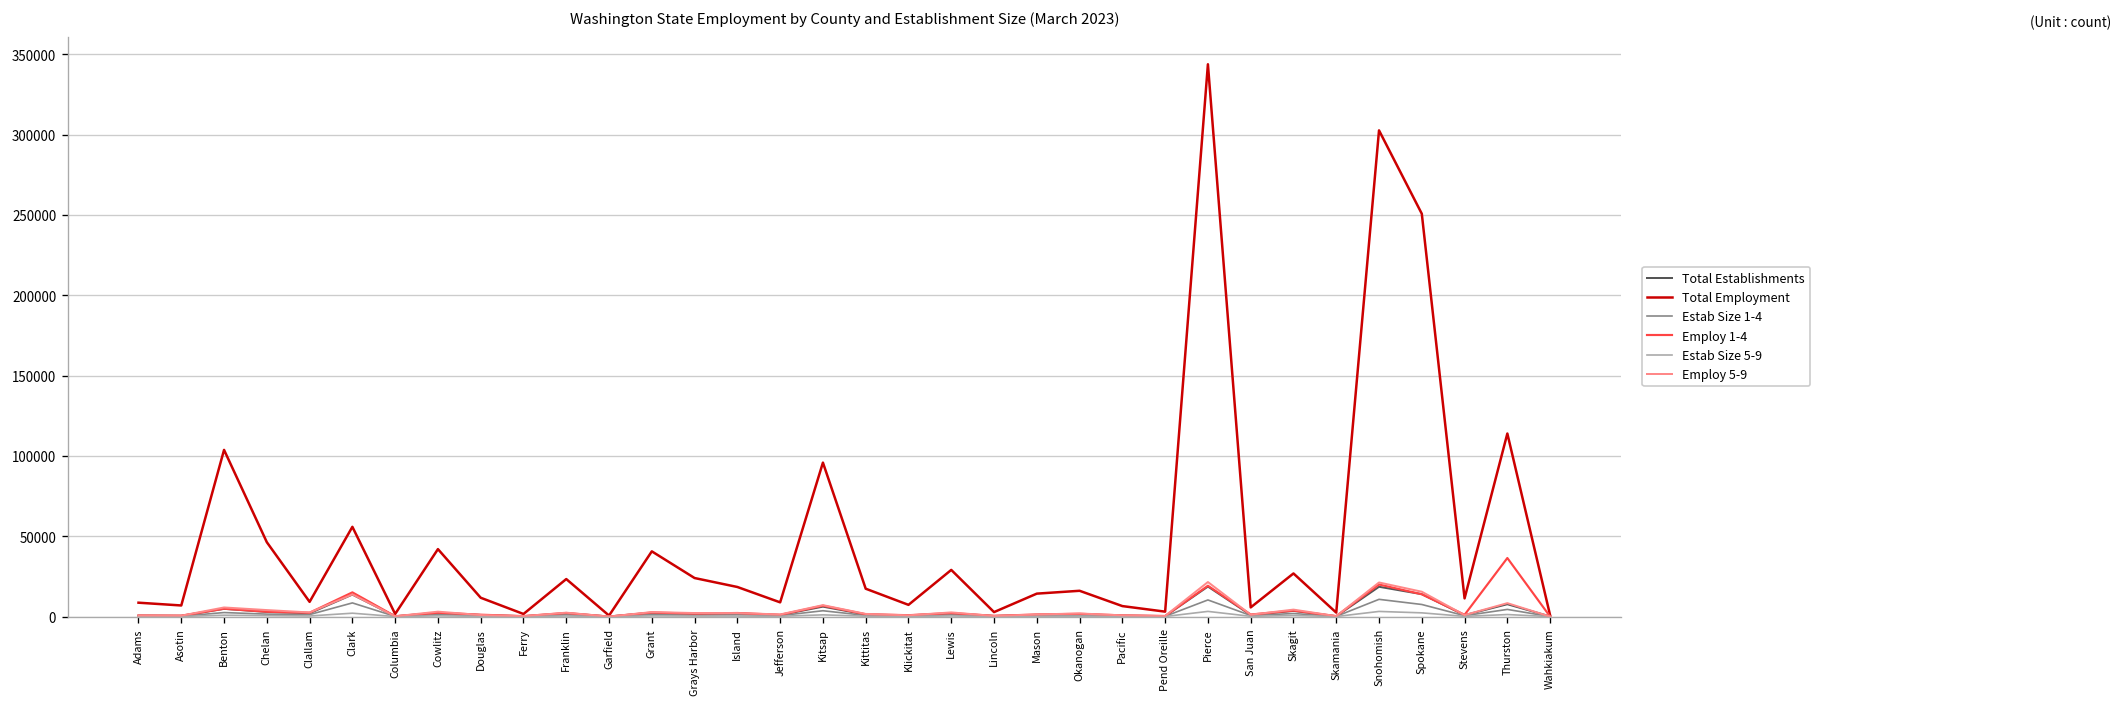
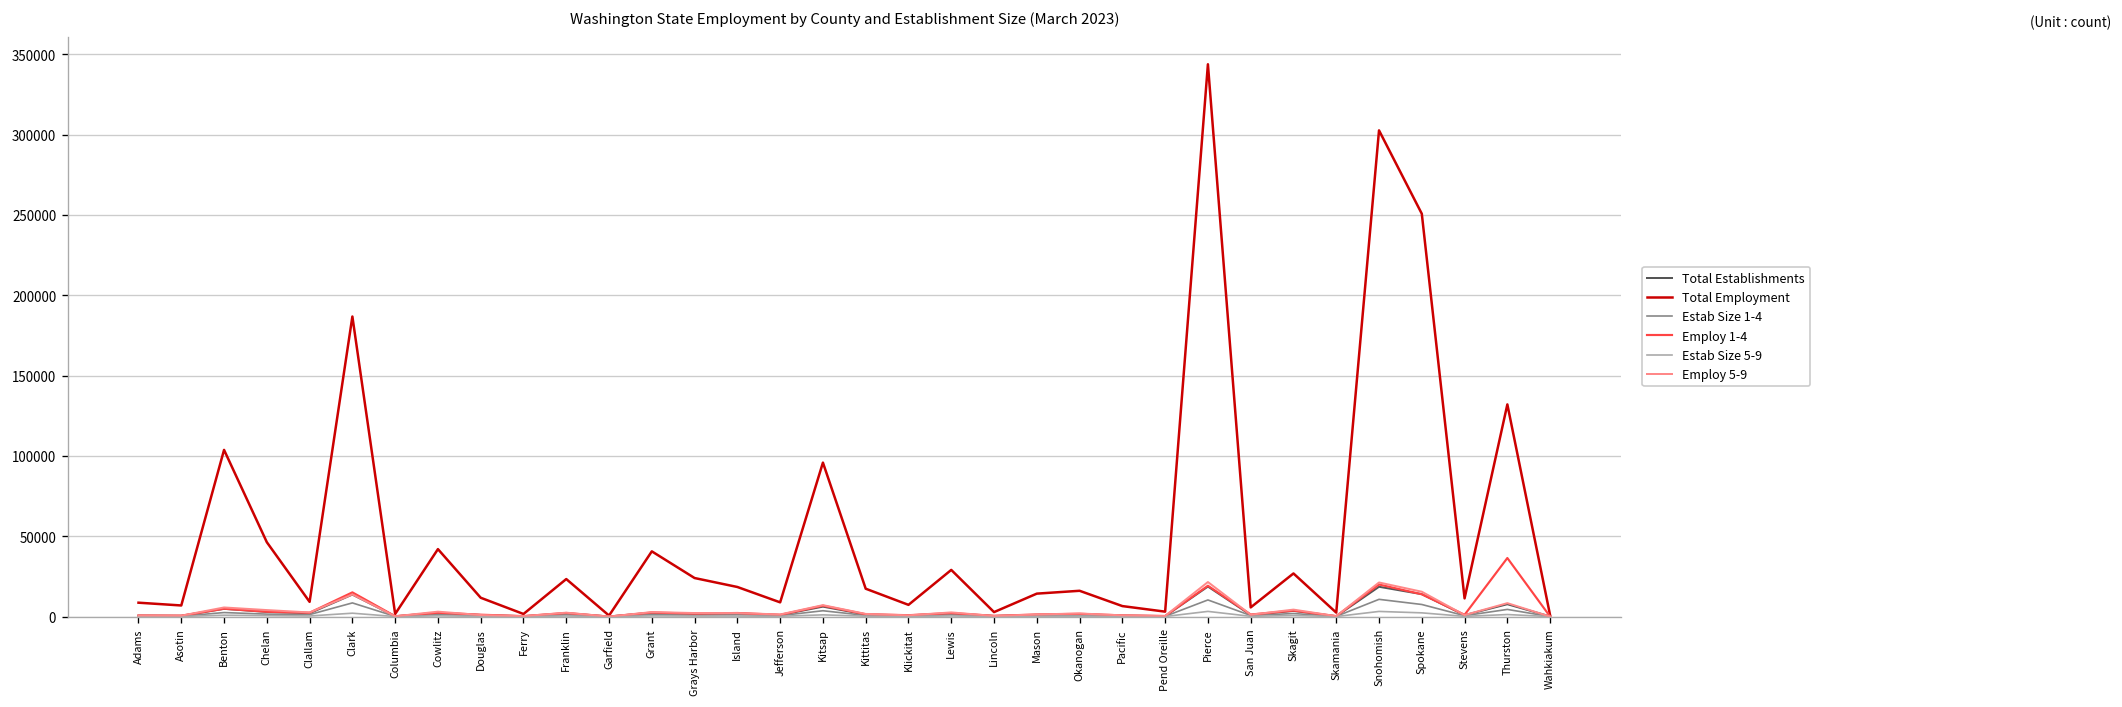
Total Employment, Clark: 56000 -> 187000
Total Employment, Thurston: 114000 -> 132000
